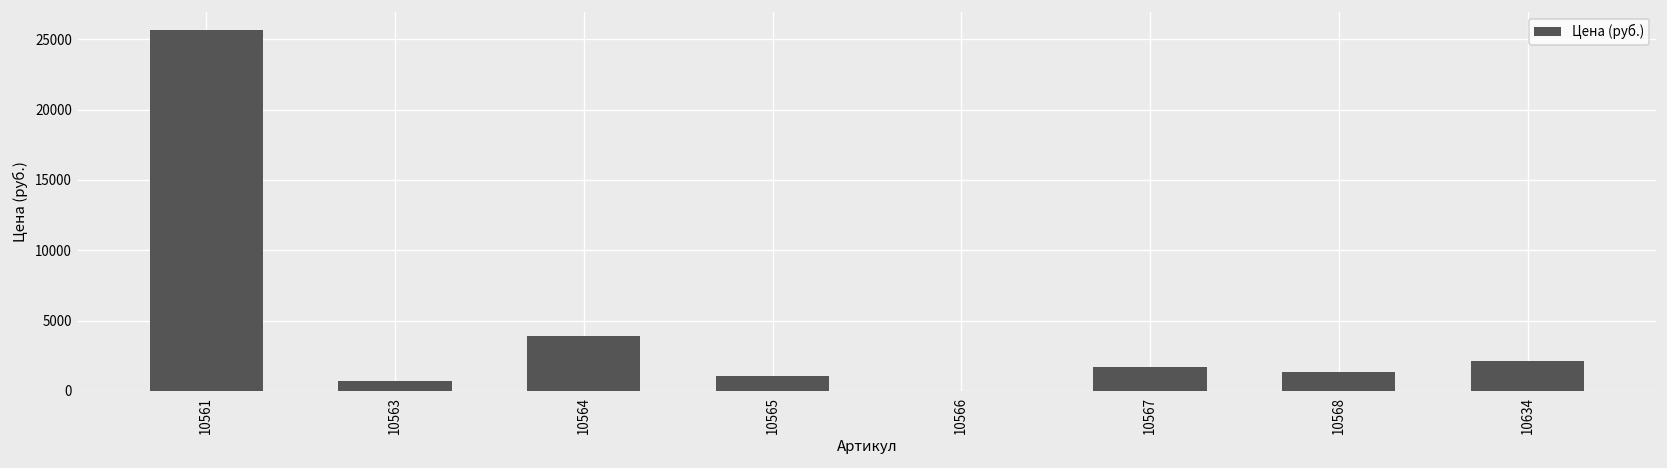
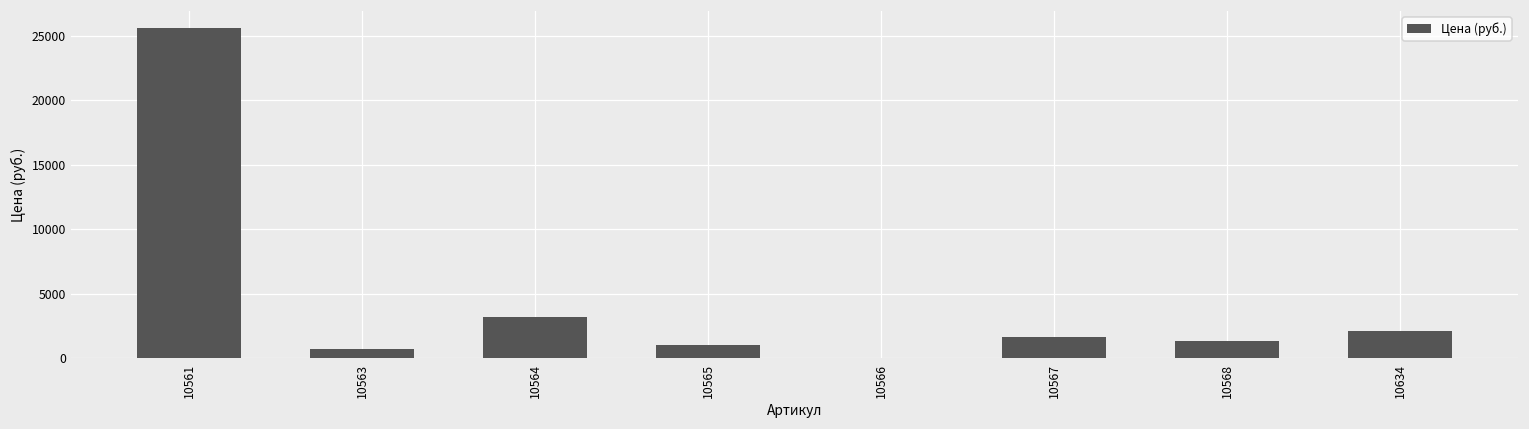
10564: 3900 -> 3200
